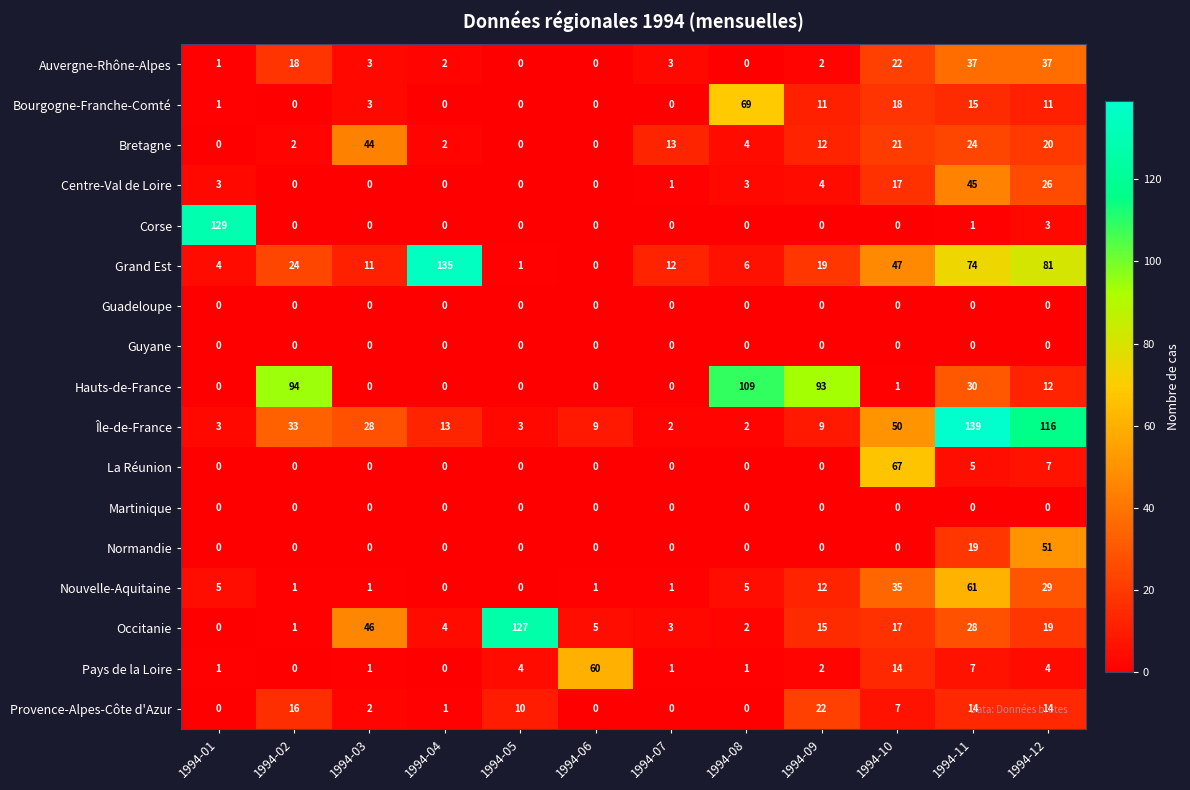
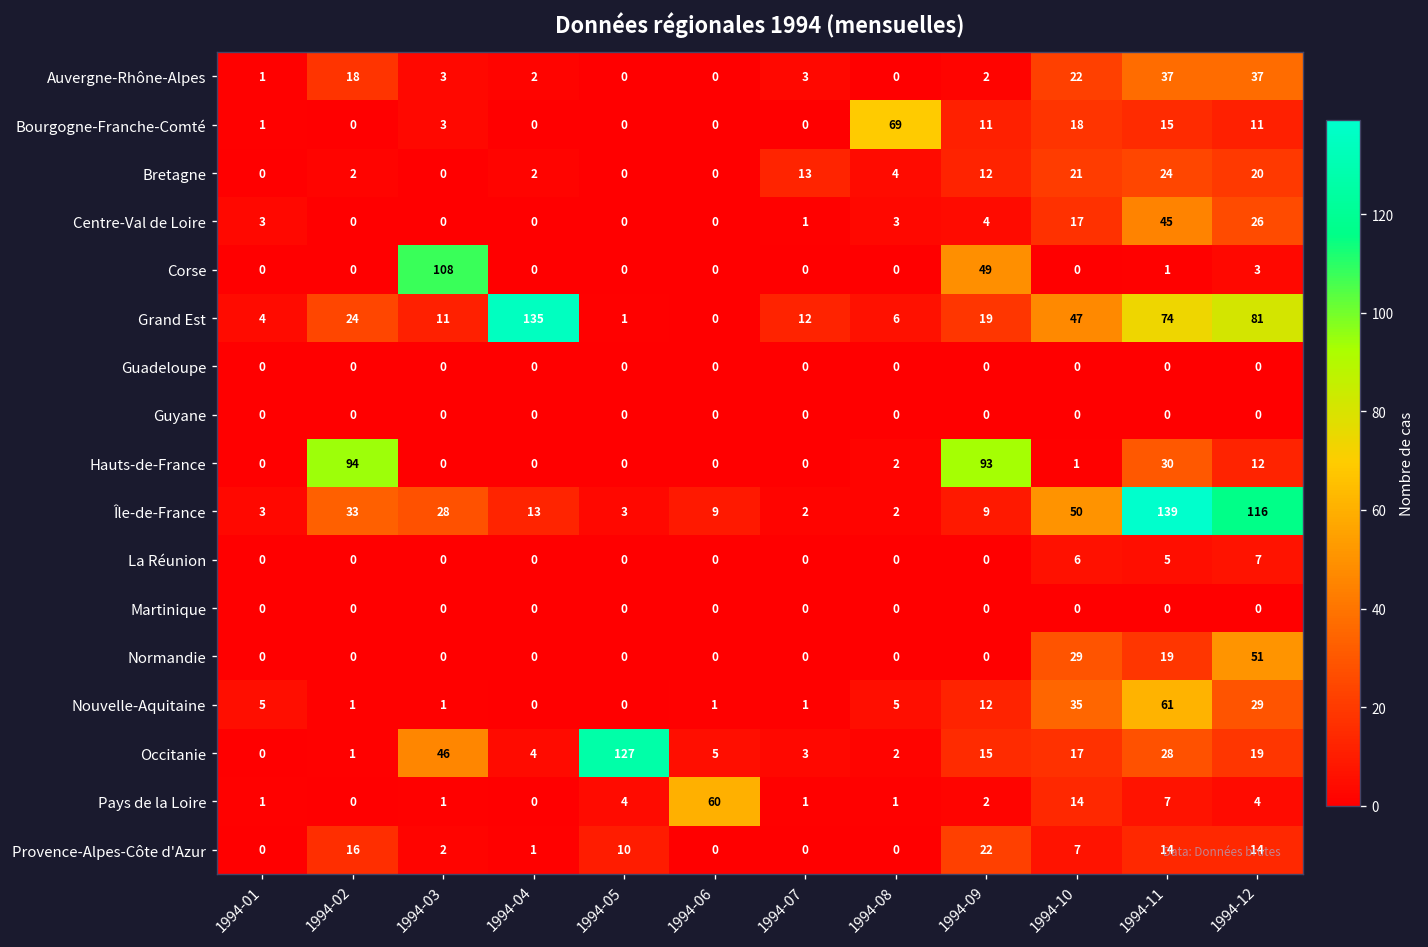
Bretagne, 1994-03: 44 -> 0
Corse, 1994-01: 129 -> 0
Corse, 1994-03: 0 -> 108
Corse, 1994-09: 0 -> 49
Hauts-de-France, 1994-08: 109 -> 2
La Réunion, 1994-10: 67 -> 6
Normandie, 1994-10: 0 -> 29
